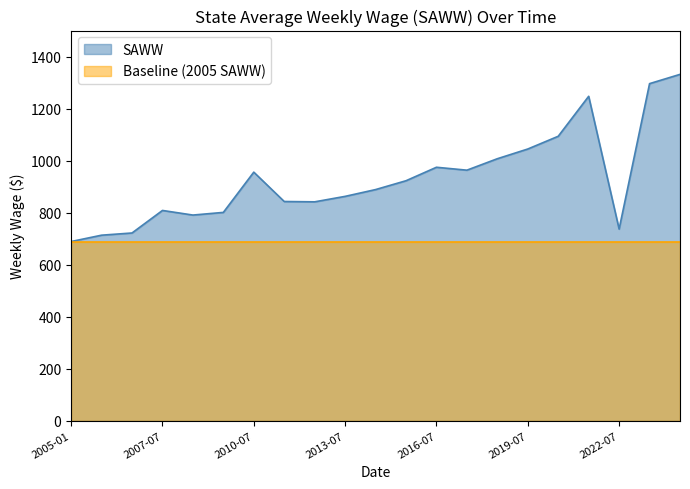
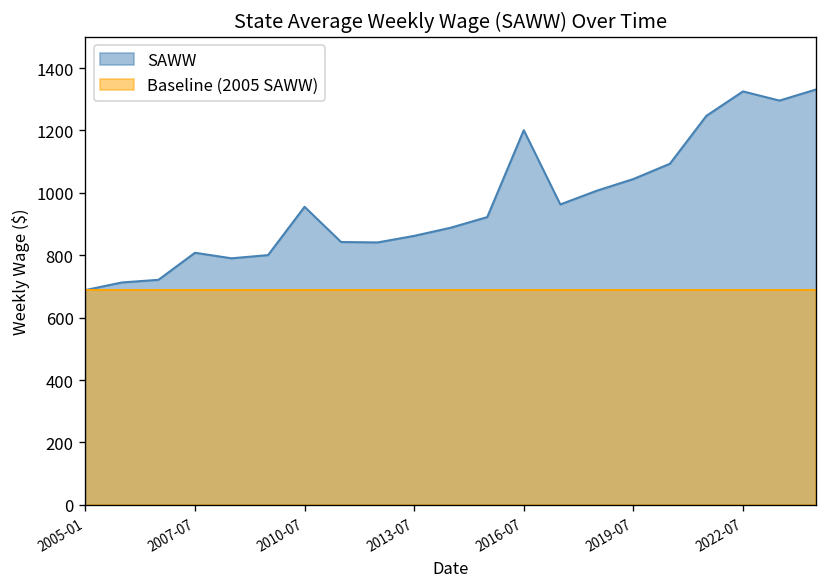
SAWW, 2016-07: 970 -> 1200
SAWW, 2022-07: 740 -> 1330
